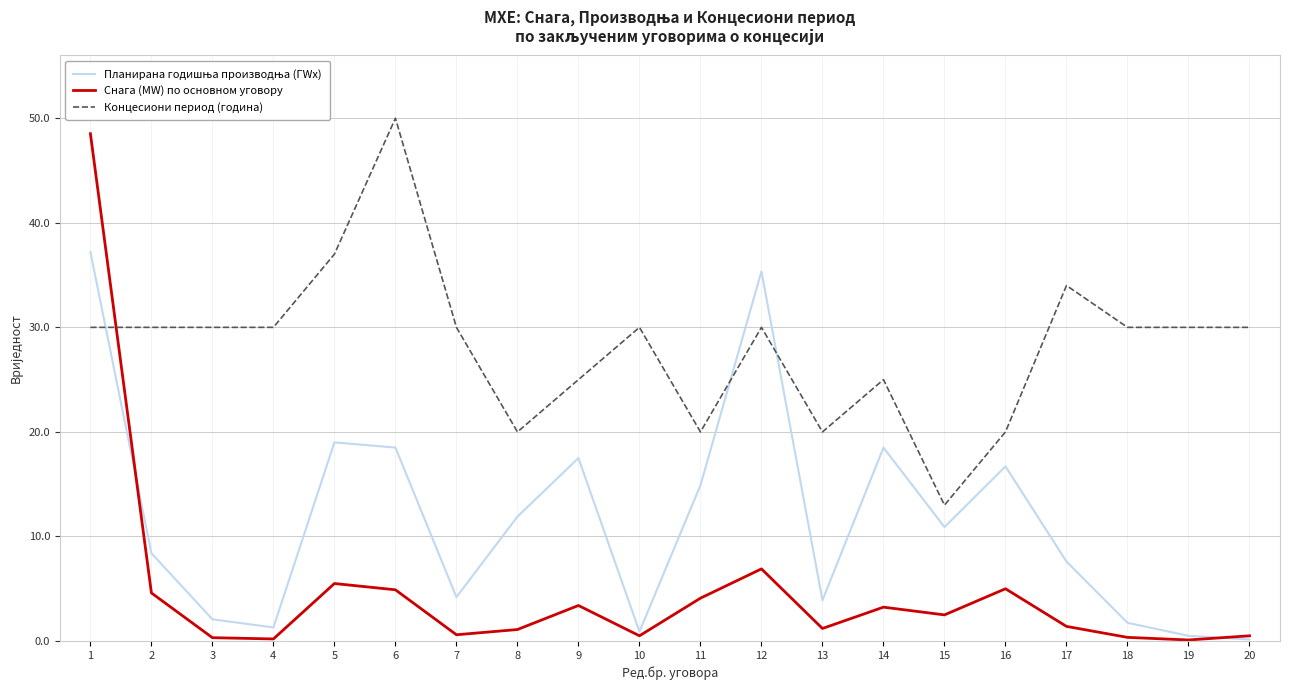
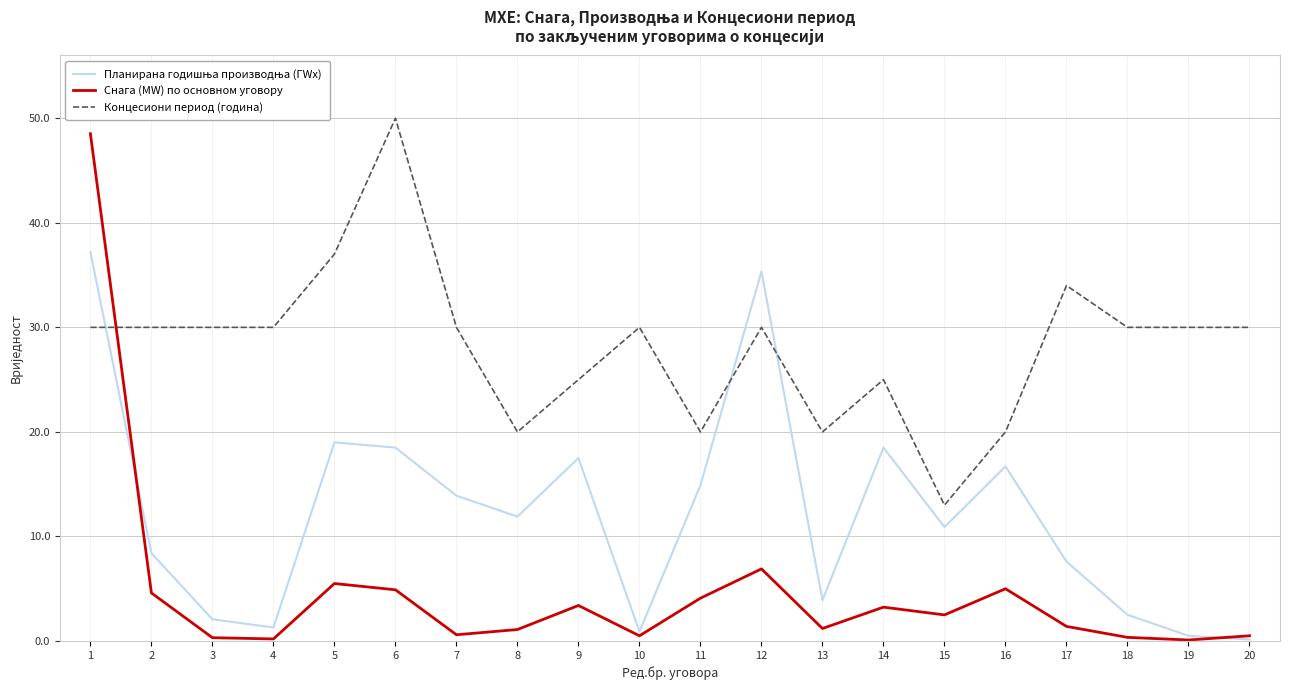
Планирана годишња производња (ГWх), 7: 4.2 -> 13.9
Планирана годишња производња (ГWх), 18: 1.7 -> 2.5
